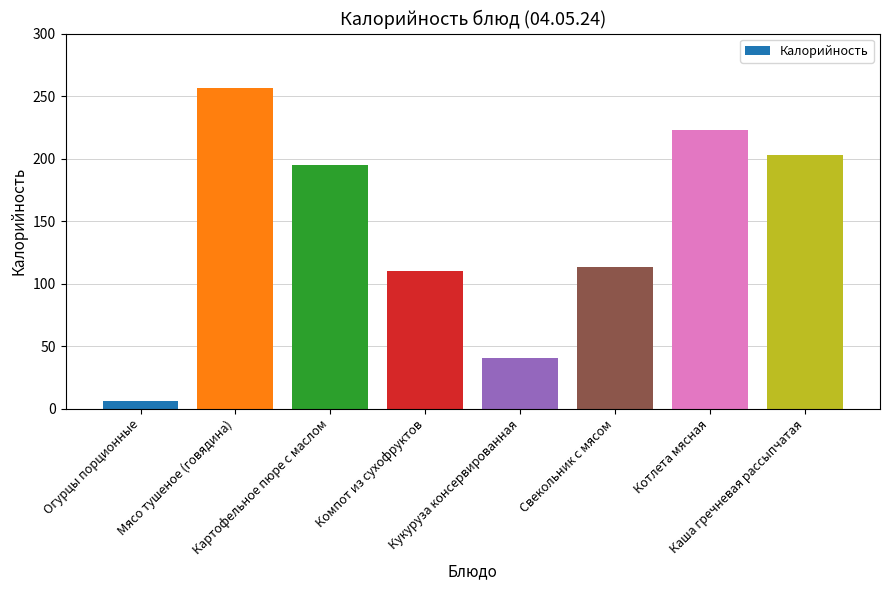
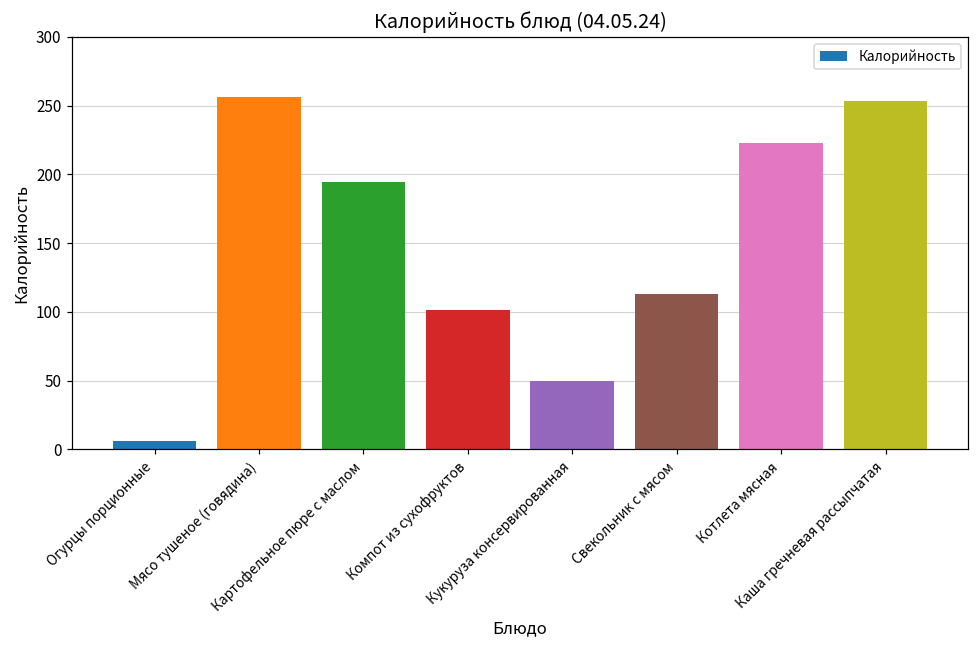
Компот из сухофруктов: 110 -> 101
Кукуруза консервированная: 41 -> 50
Каша гречневая рассыпчатая: 203 -> 253
